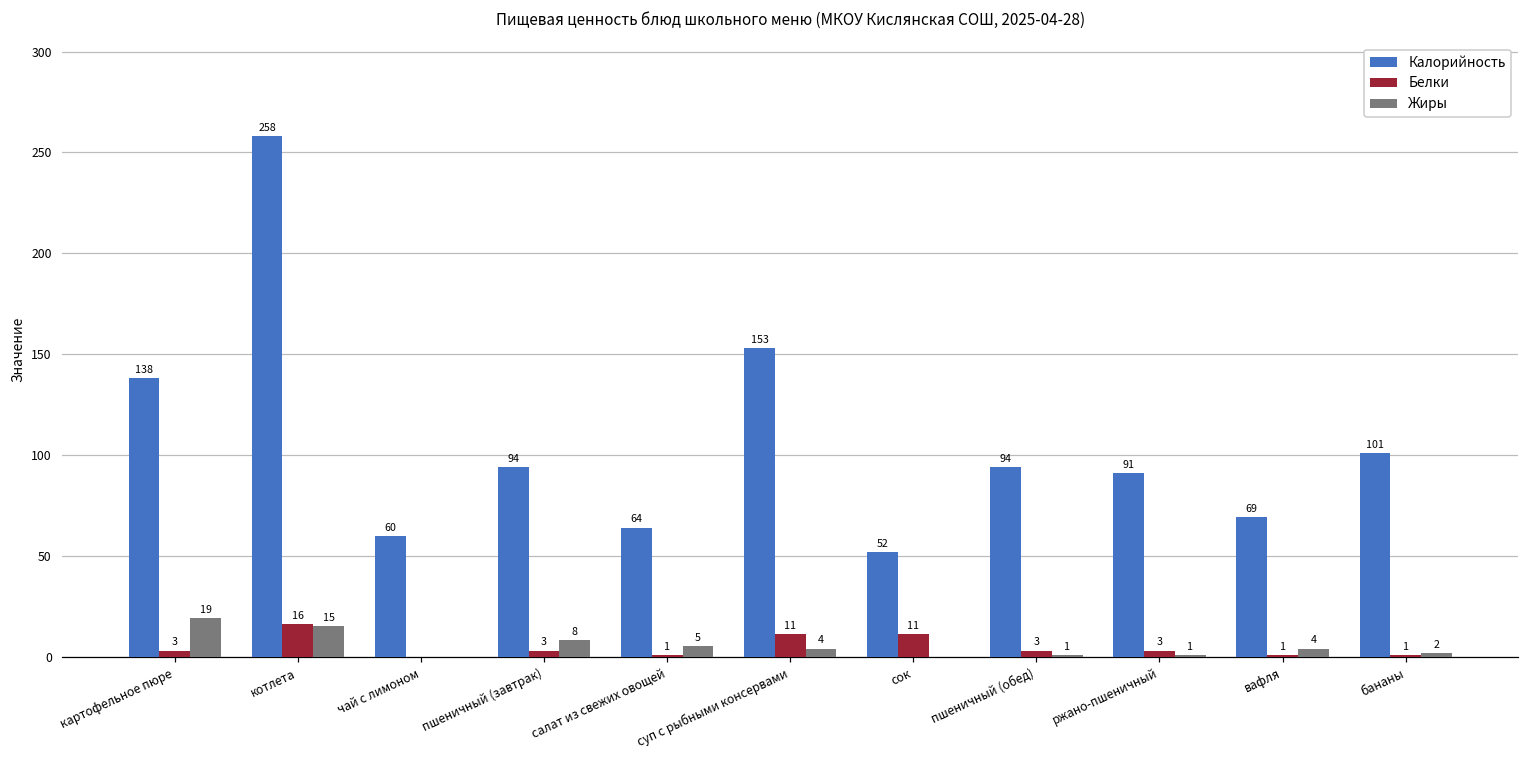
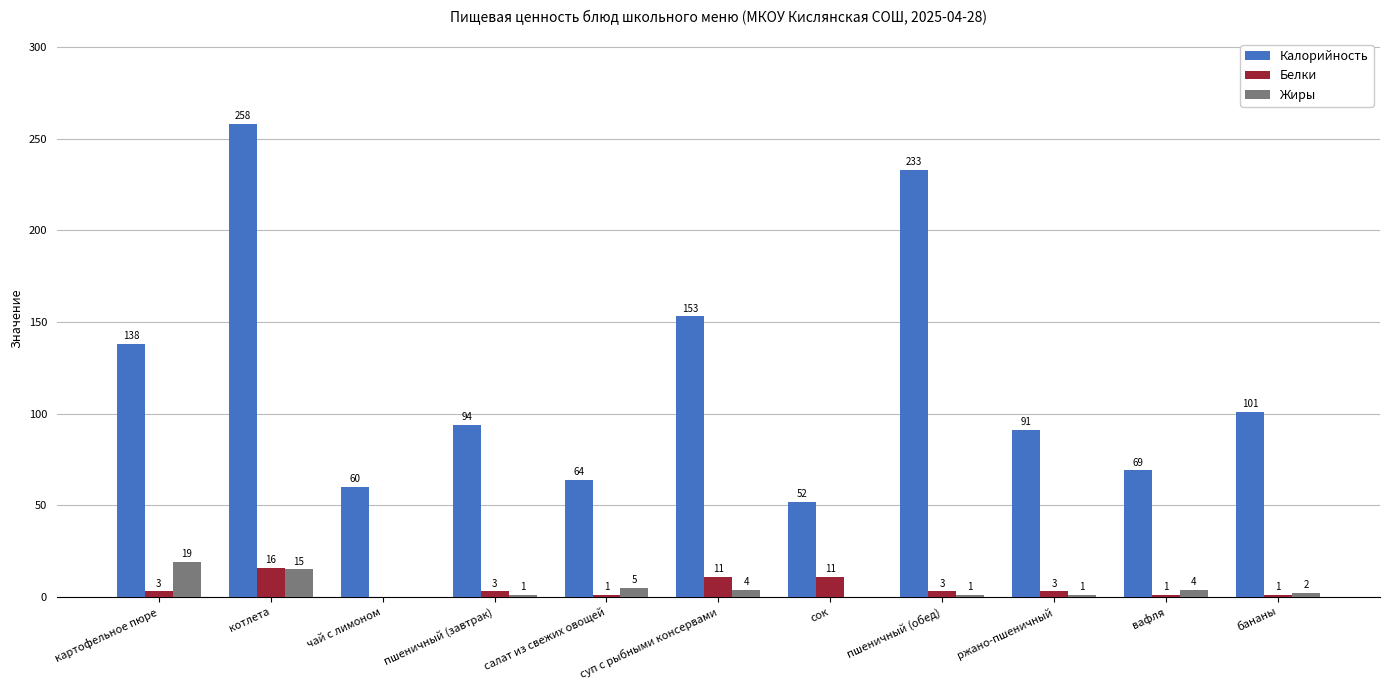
Жиры, пшеничный (завтрак): 8 -> 1
Калорийность, пшеничный (обед): 94 -> 233
